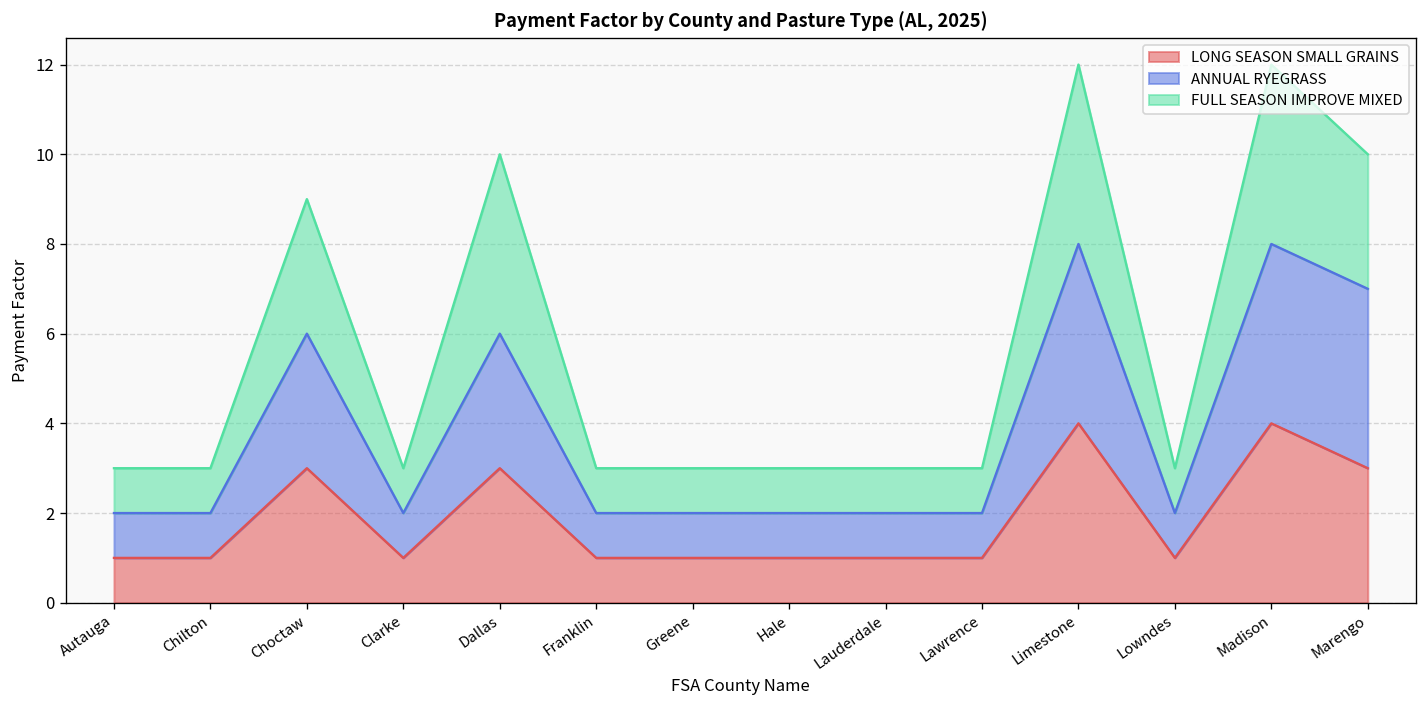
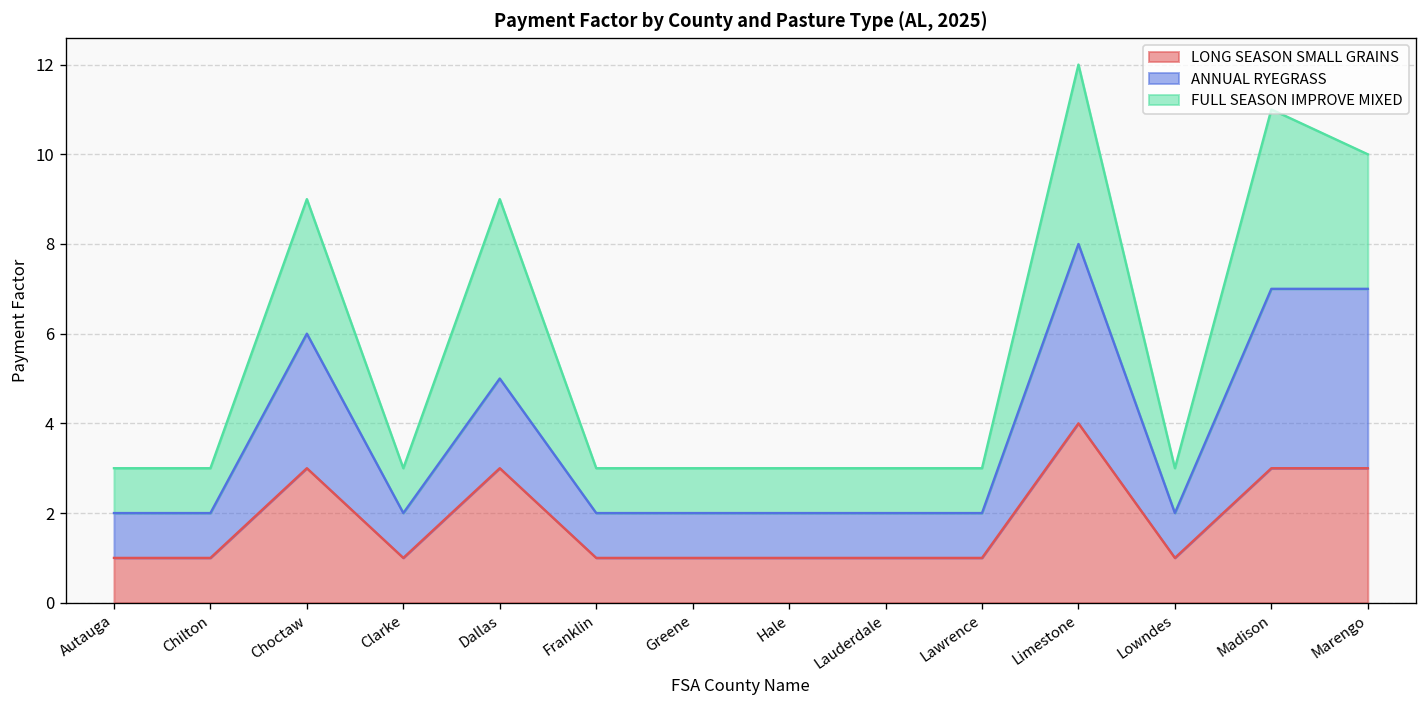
ANNUAL RYEGRASS, Dallas: 3 -> 2
LONG SEASON SMALL GRAINS, Madison: 4 -> 3
